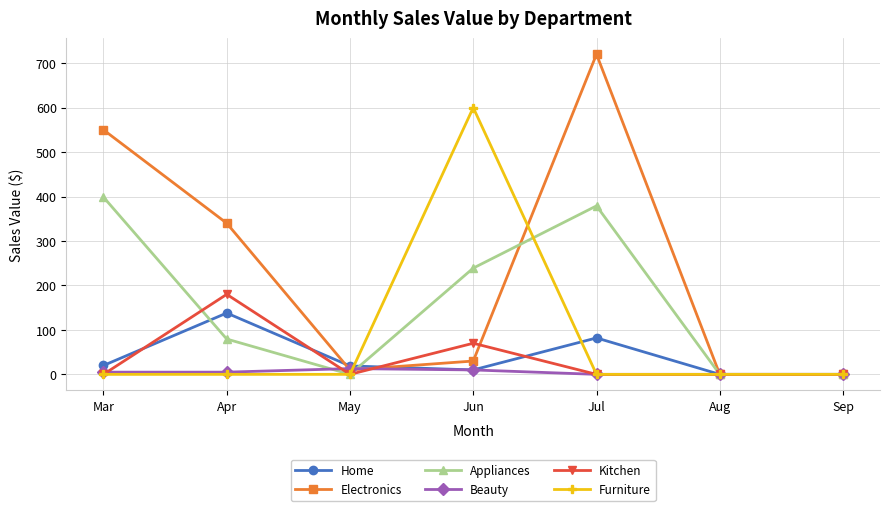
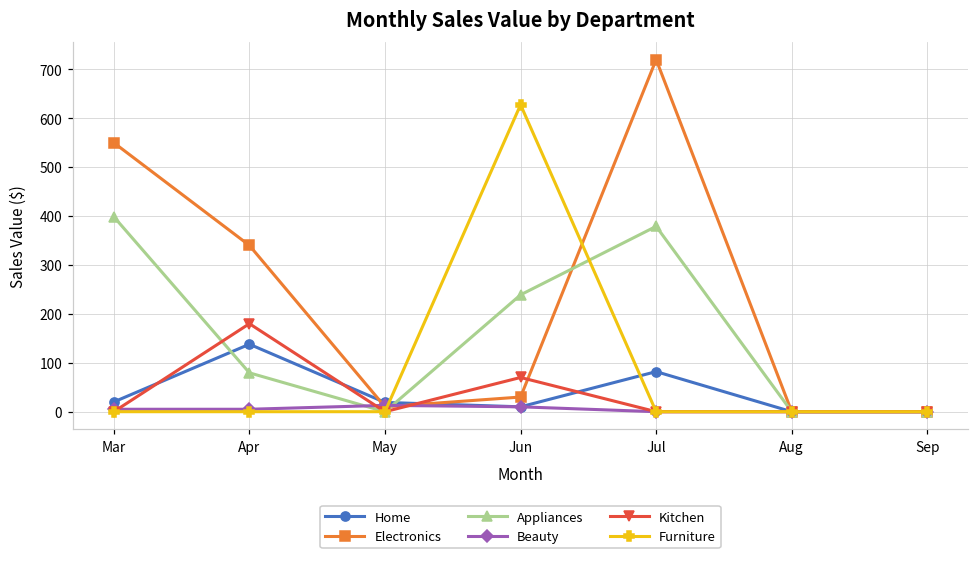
Furniture, Jun: 600 -> 630
